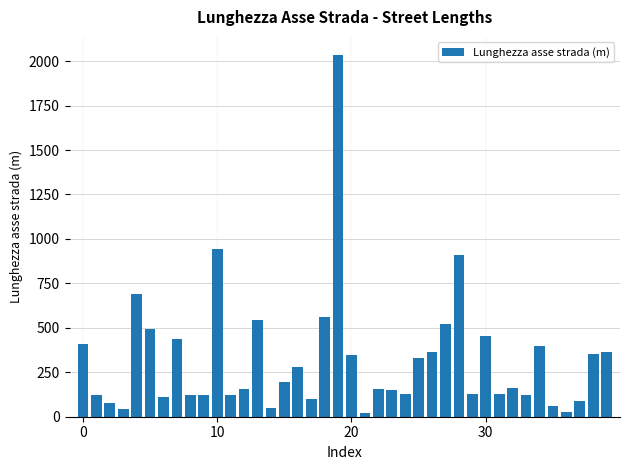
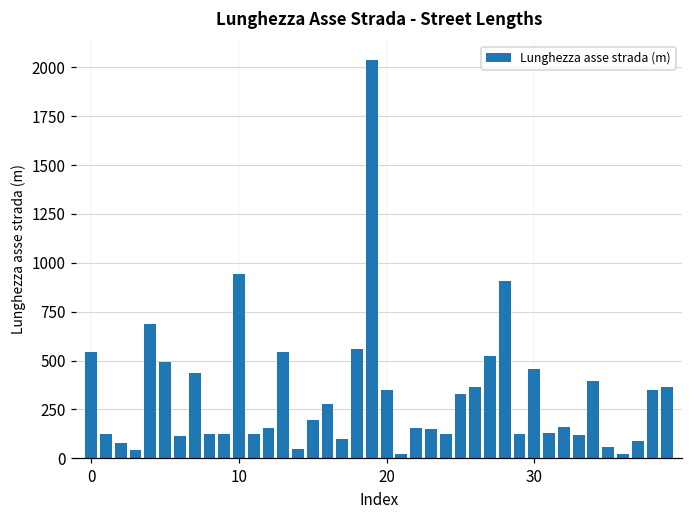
0: 410 -> 540
